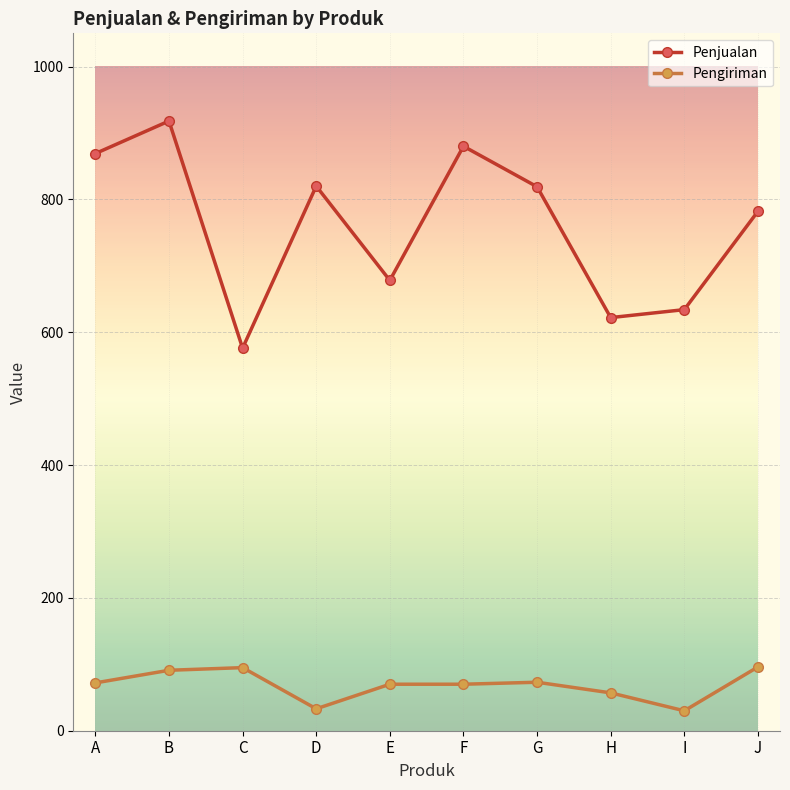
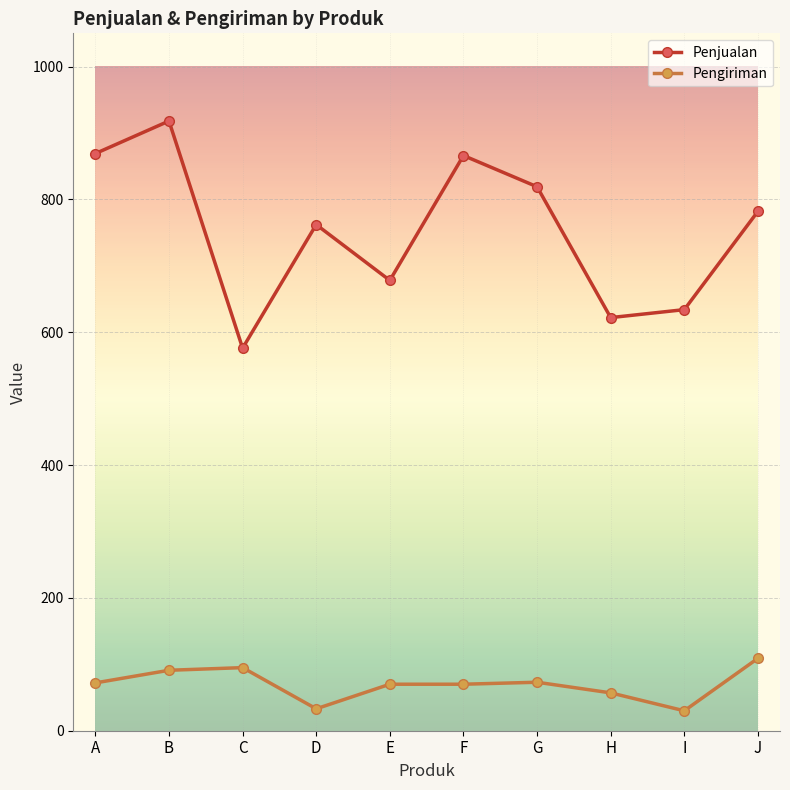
Penjualan, D: 820 -> 760
Penjualan, F: 880 -> 870
Pengiriman, J: 100 -> 110
